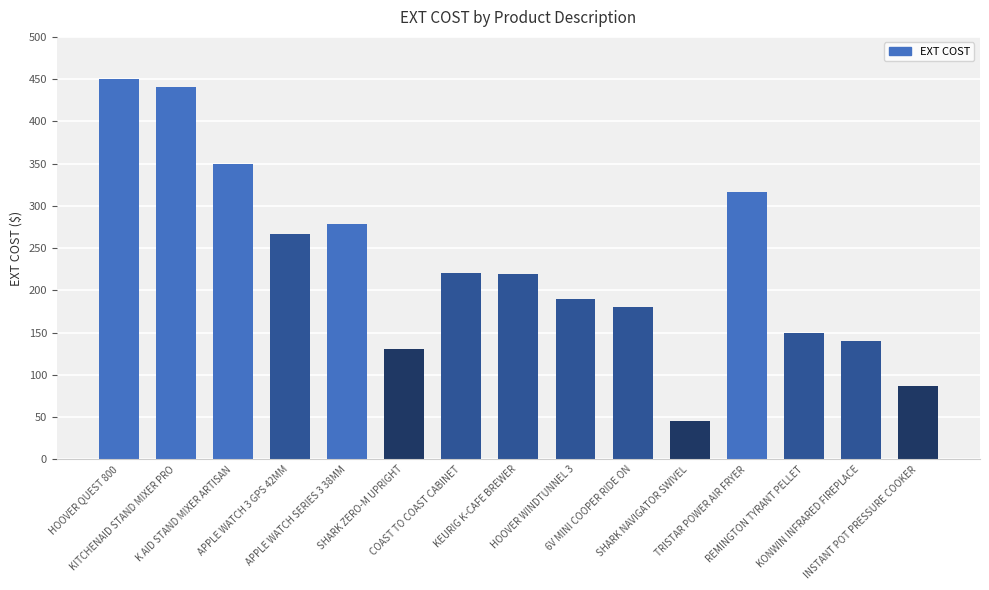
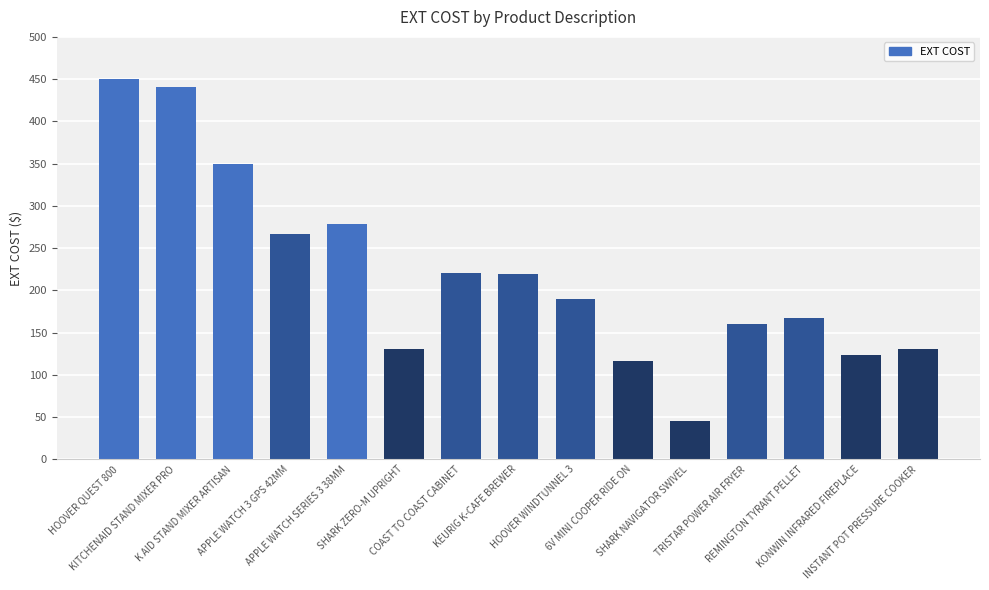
6V MINI COOPER RIDE ON: 180 -> 120
TRISTAR POWER AIR FRYER: 320 -> 160
REMINGTON TYRANT PELLET: 150 -> 170
KONWIN INFRARED FIREPLACE: 140 -> 120
INSTANT POT PRESSURE COOKER: 90 -> 130
